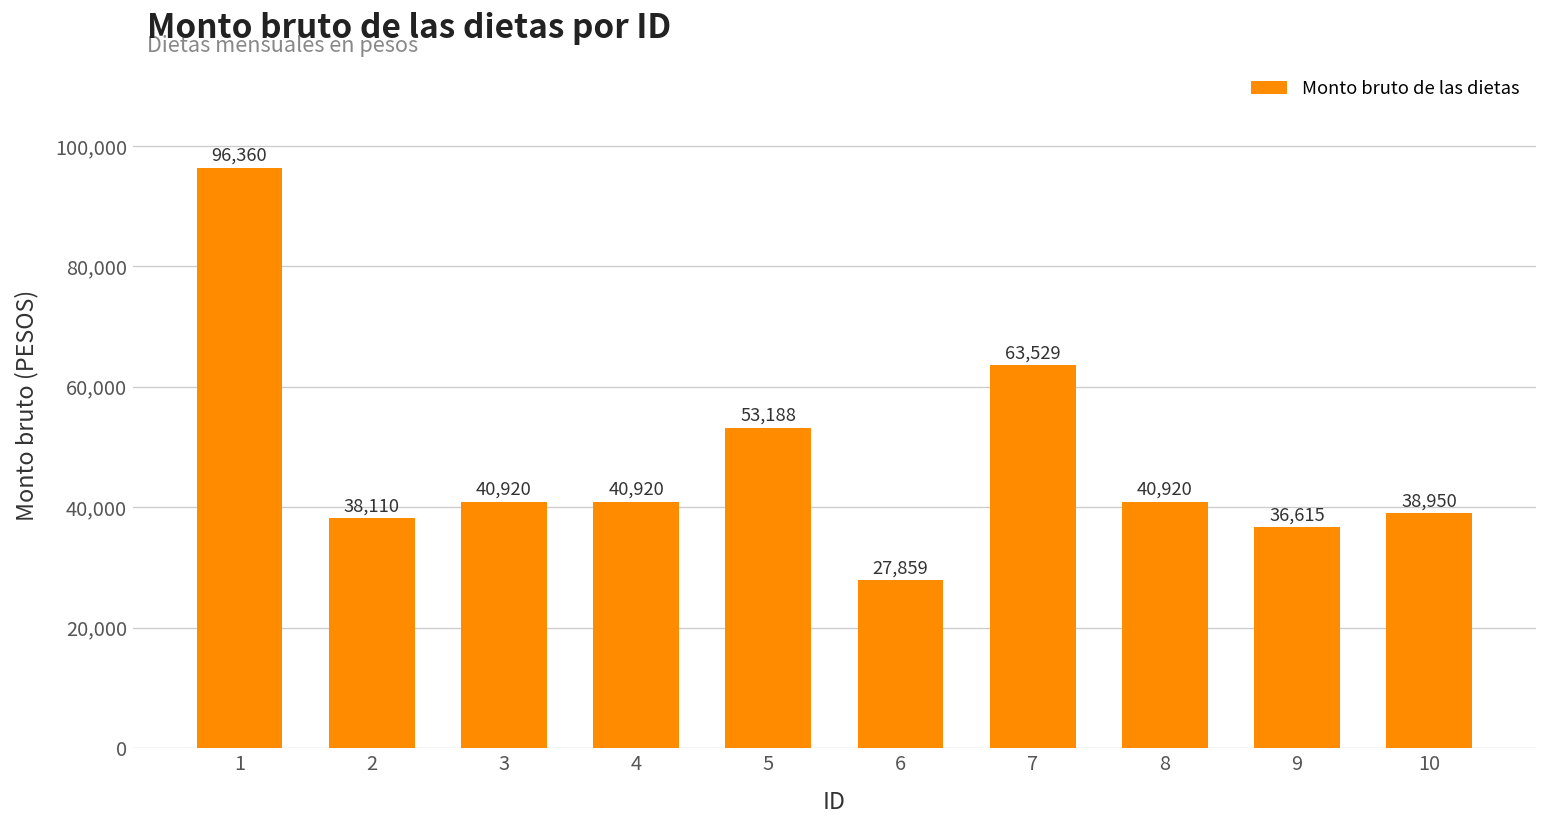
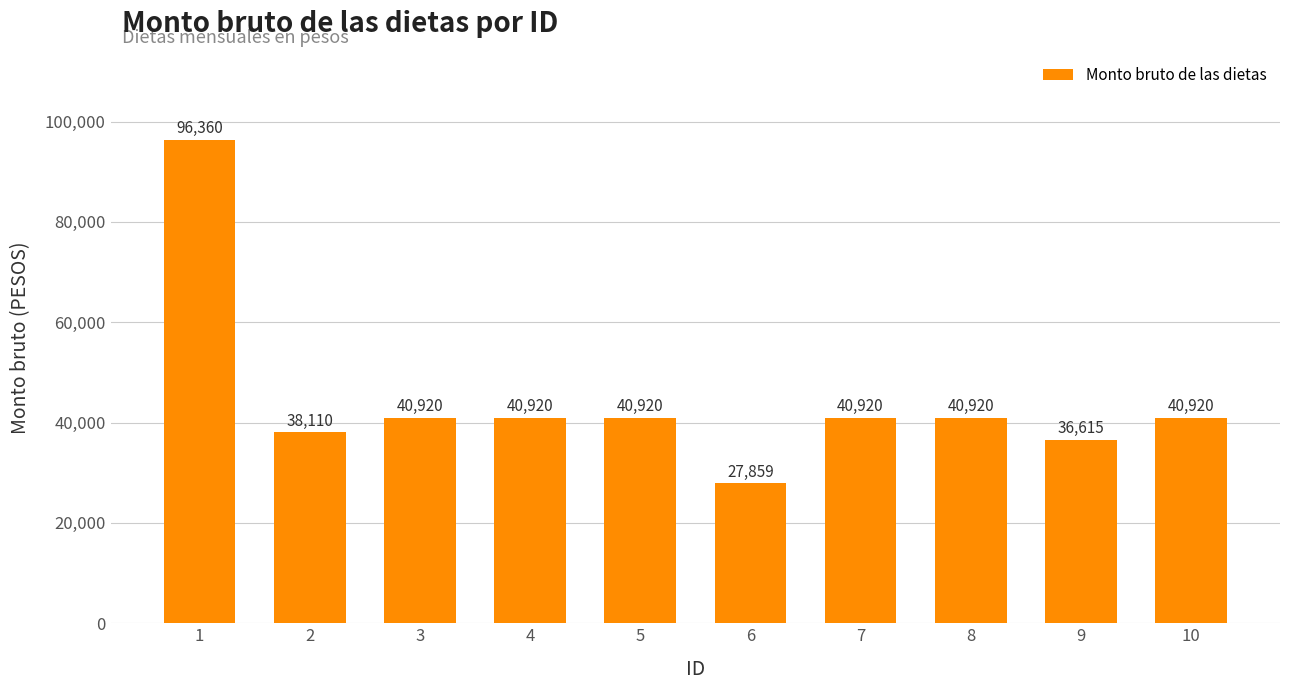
5: 53,188 -> 40,920
7: 63,529 -> 40,920
10: 38,950 -> 40,920
